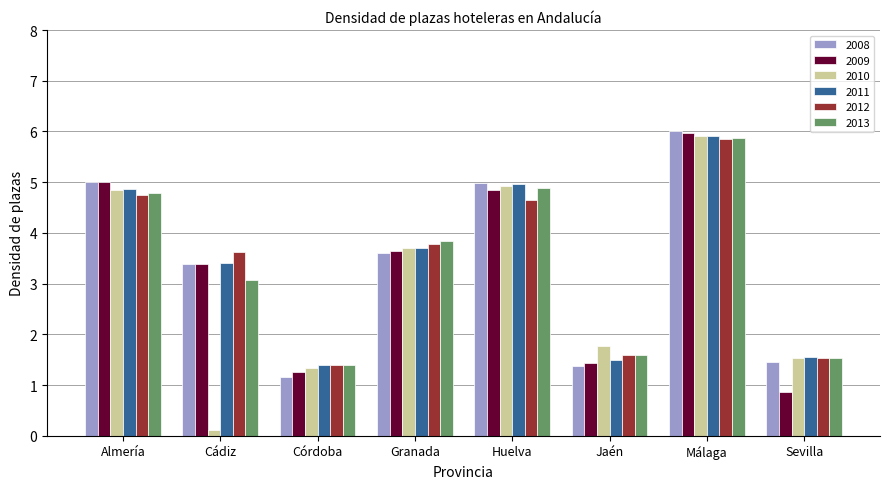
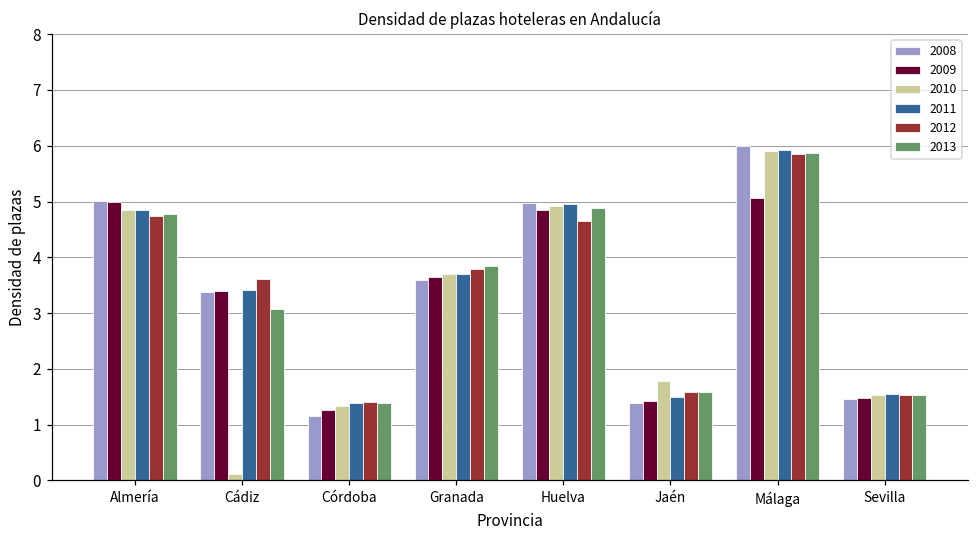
2009, Málaga: 6.0 -> 5.1
2009, Sevilla: 0.9 -> 1.5
